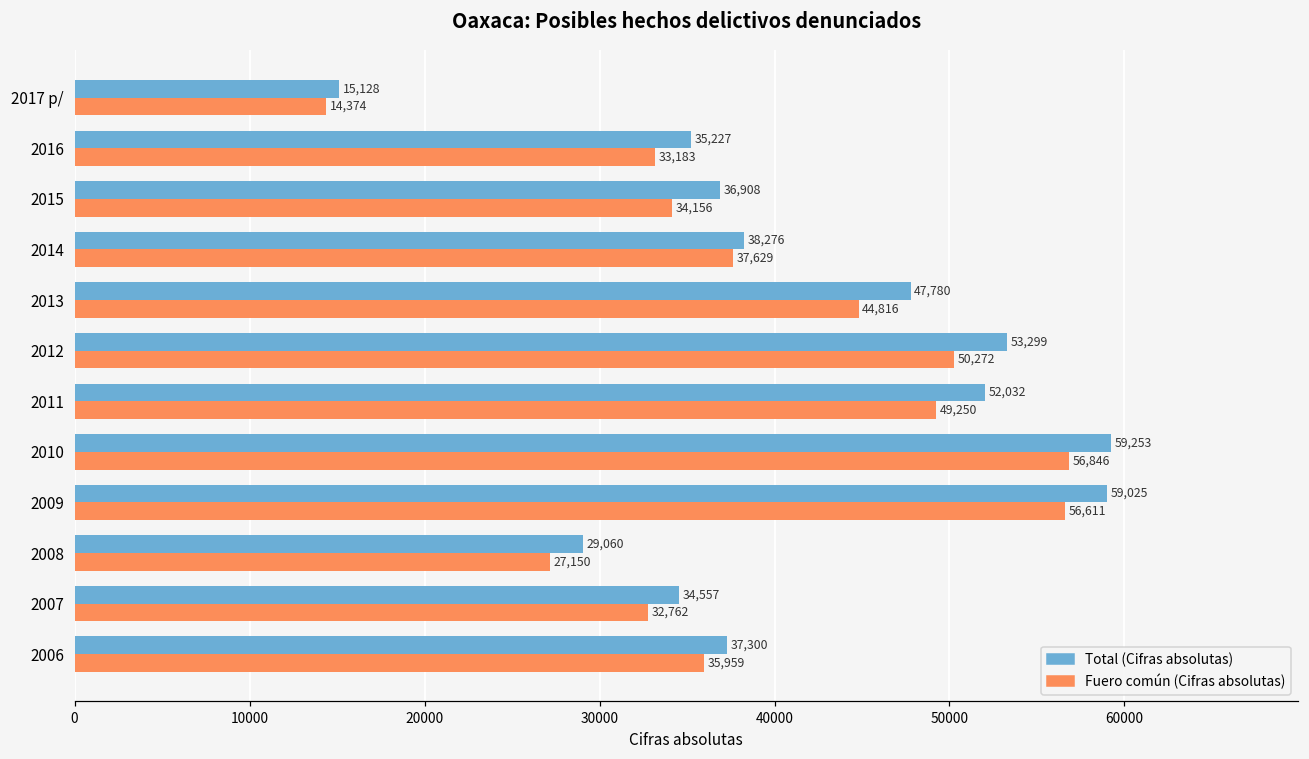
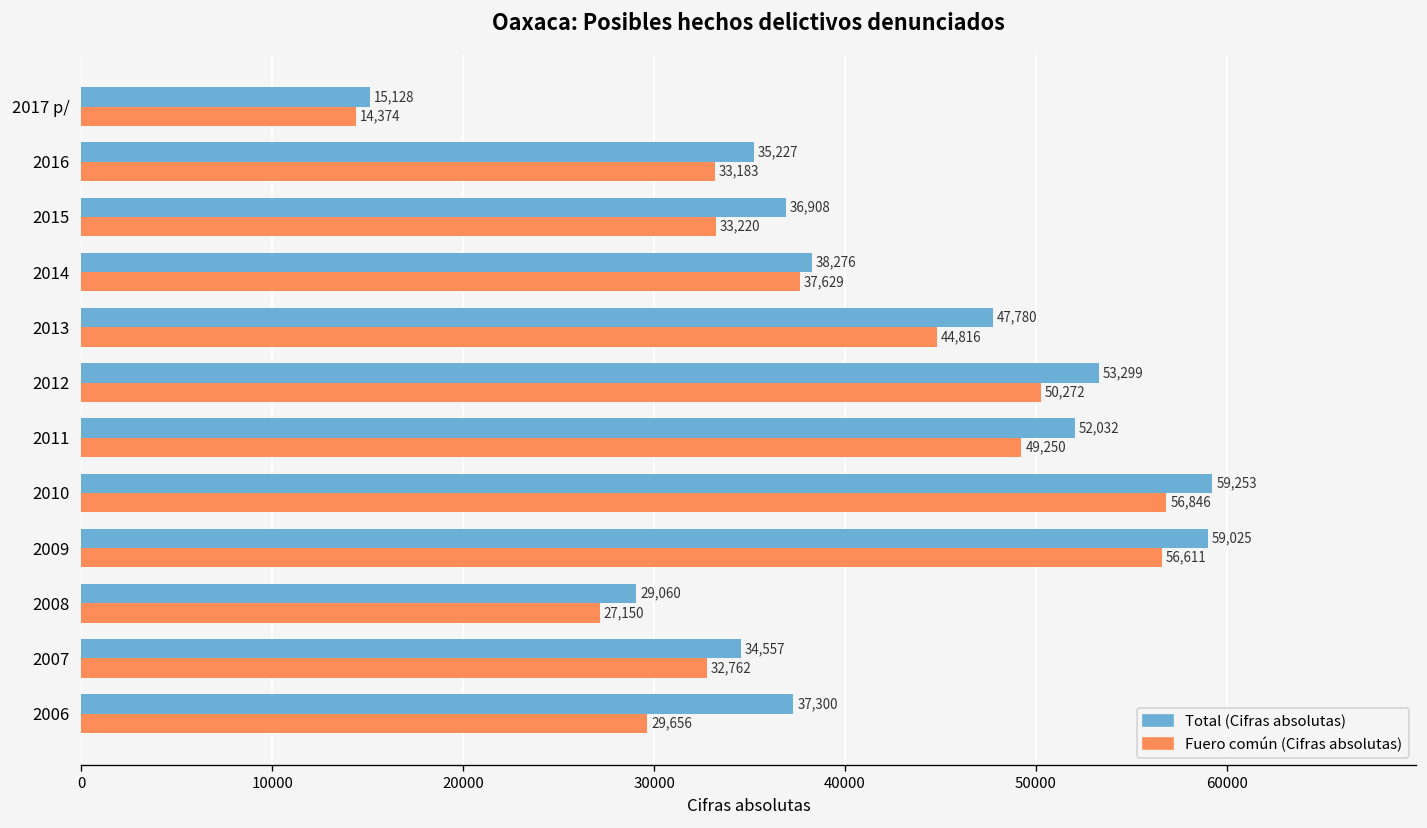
Fuero común (Cifras absolutas), 2015: 34,156 -> 33,220
Fuero común (Cifras absolutas), 2006: 35,959 -> 29,656
